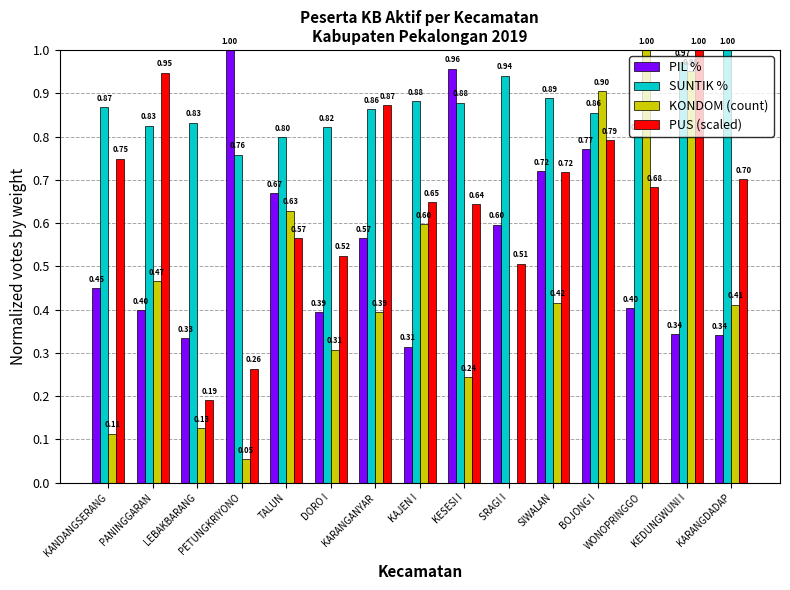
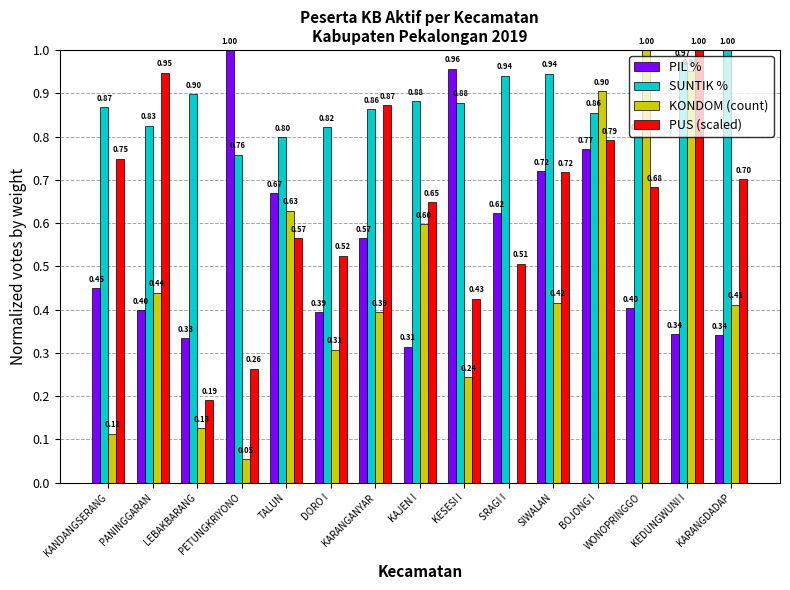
KONDOM (count), PANINGGARAN: 0.47 -> 0.44
SUNTIK %, LEBAKBARANG: 0.83 -> 0.90
PUS (scaled), KESESI I: 0.64 -> 0.43
PIL %, SRAGI I: 0.60 -> 0.62
SUNTIK %, SIWALAN: 0.89 -> 0.94
